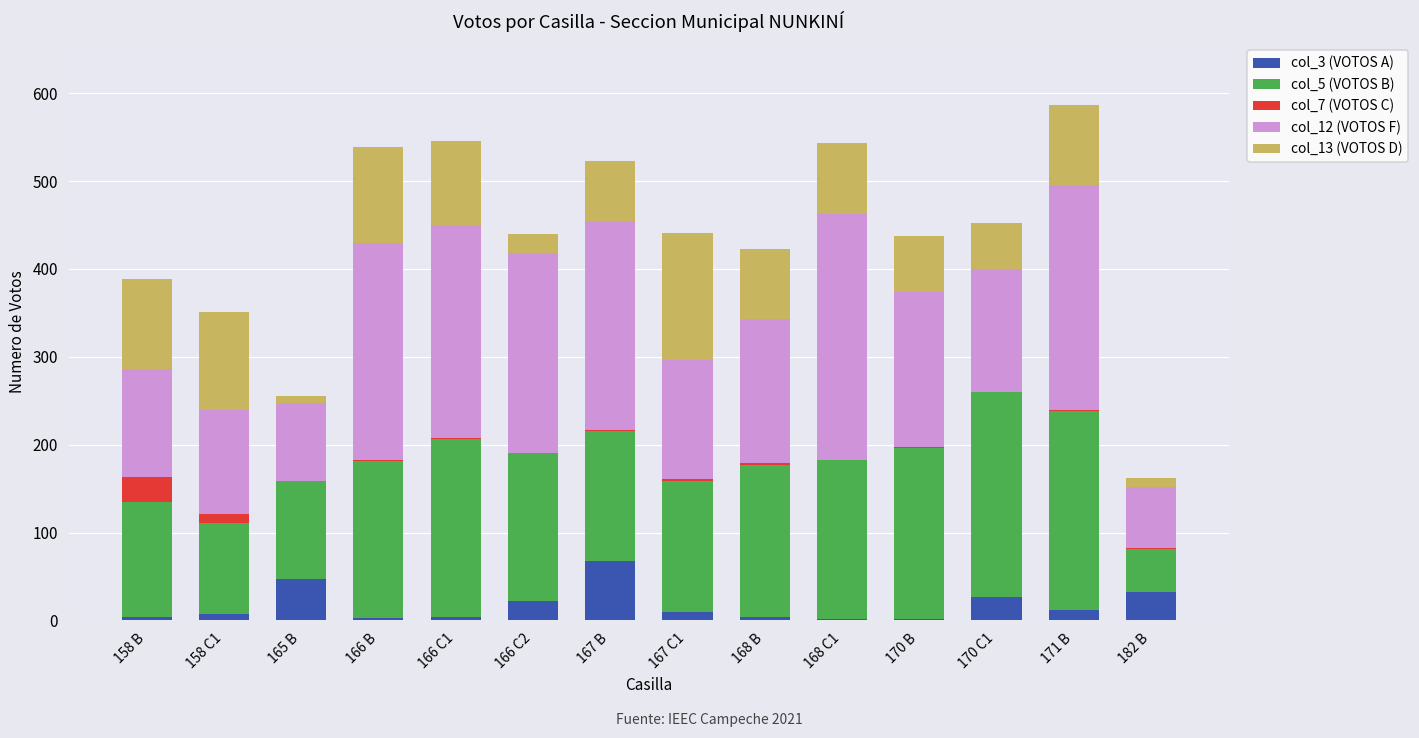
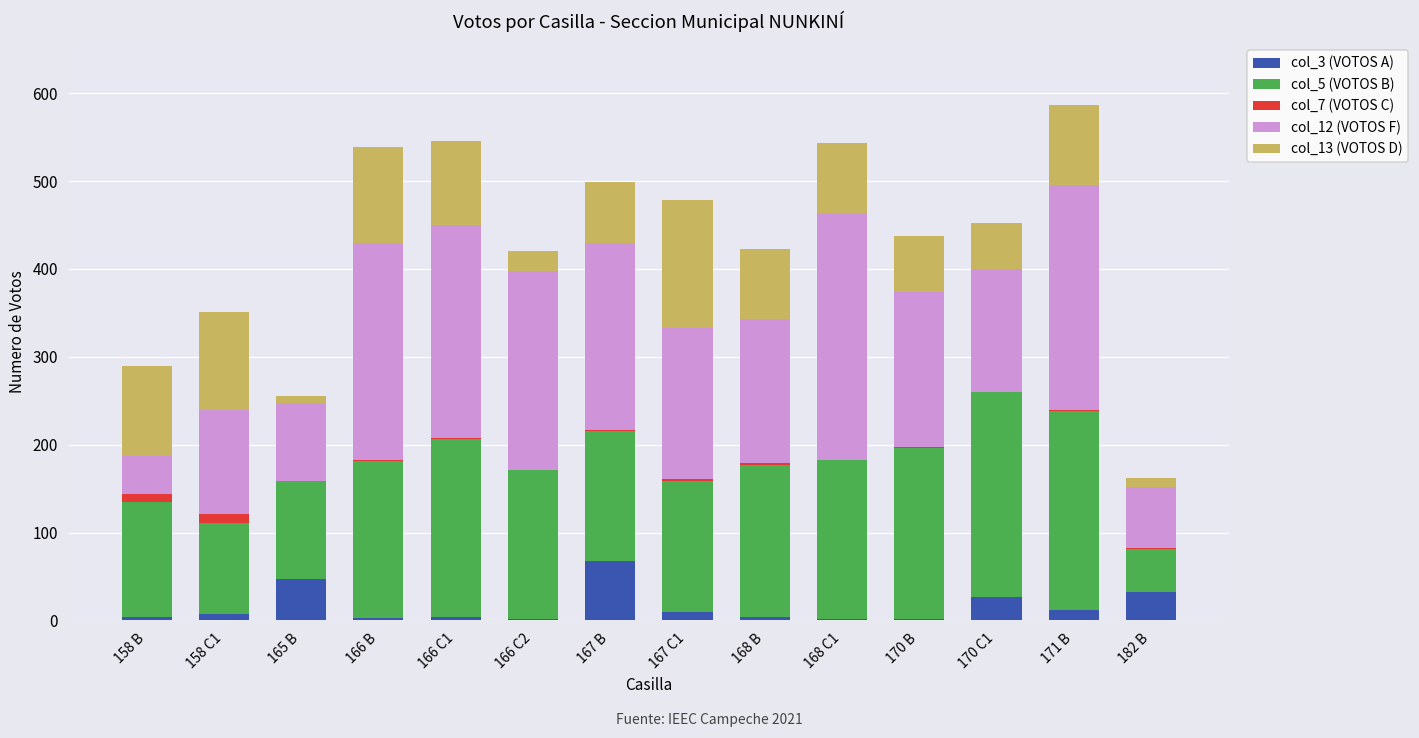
col_7 (VOTOS C), 158 B: 30 -> 10
col_12 (VOTOS F), 158 B: 120 -> 40
col_3 (VOTOS A), 166 C2: 20 -> 0
col_12 (VOTOS F), 167 B: 240 -> 210
col_12 (VOTOS F), 167 C1: 140 -> 170
